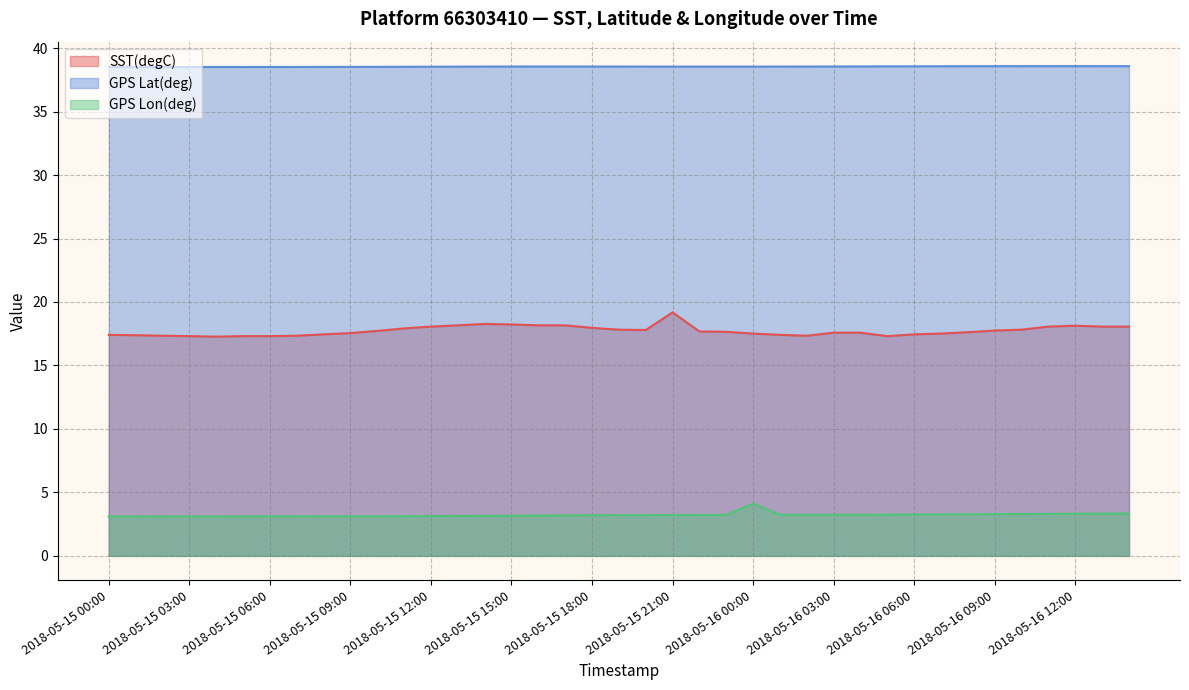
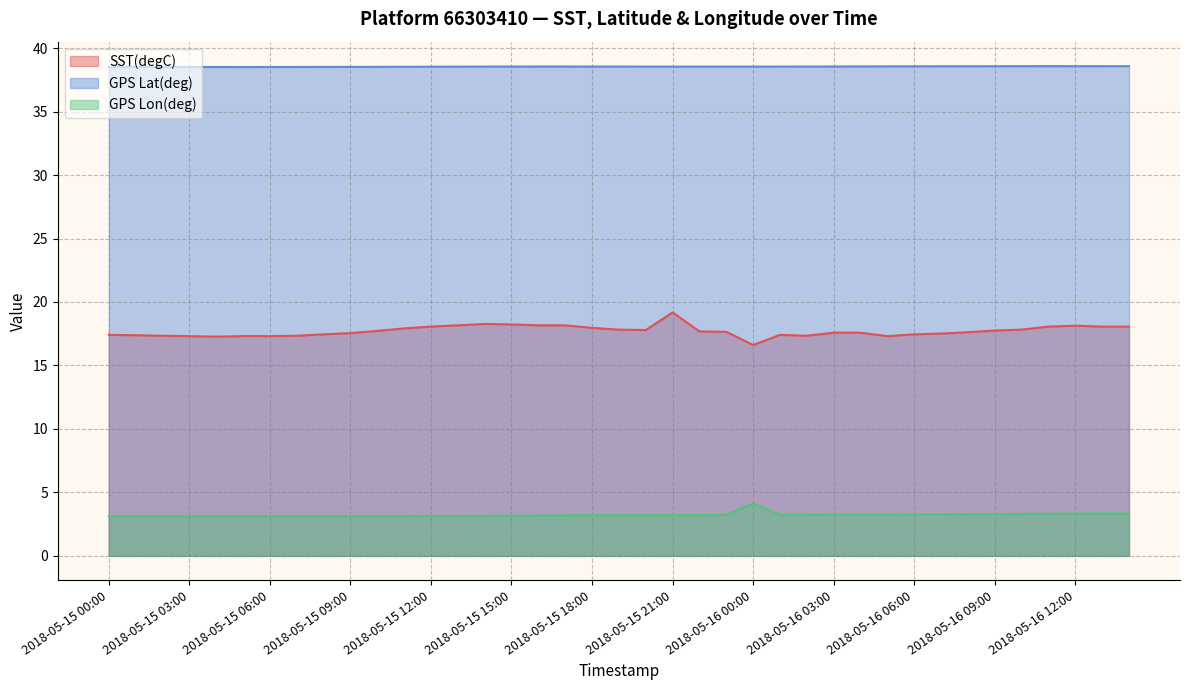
SST(degC), 2018-05-16 00:00: 17.5 -> 16.6
